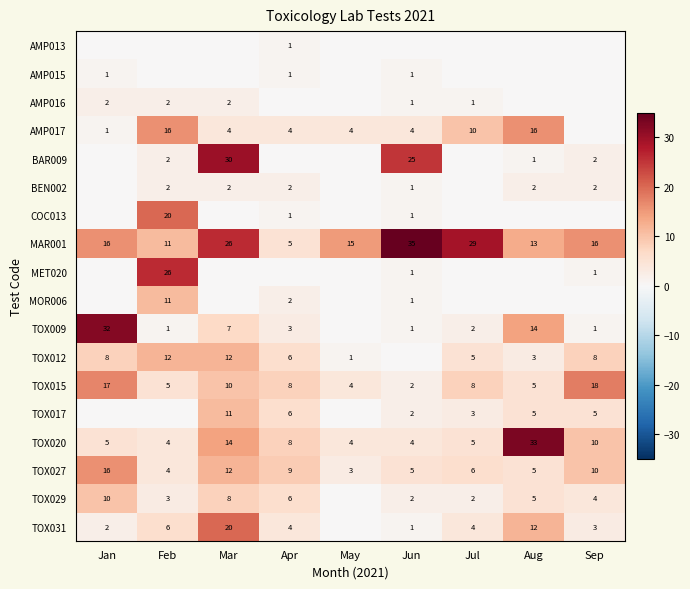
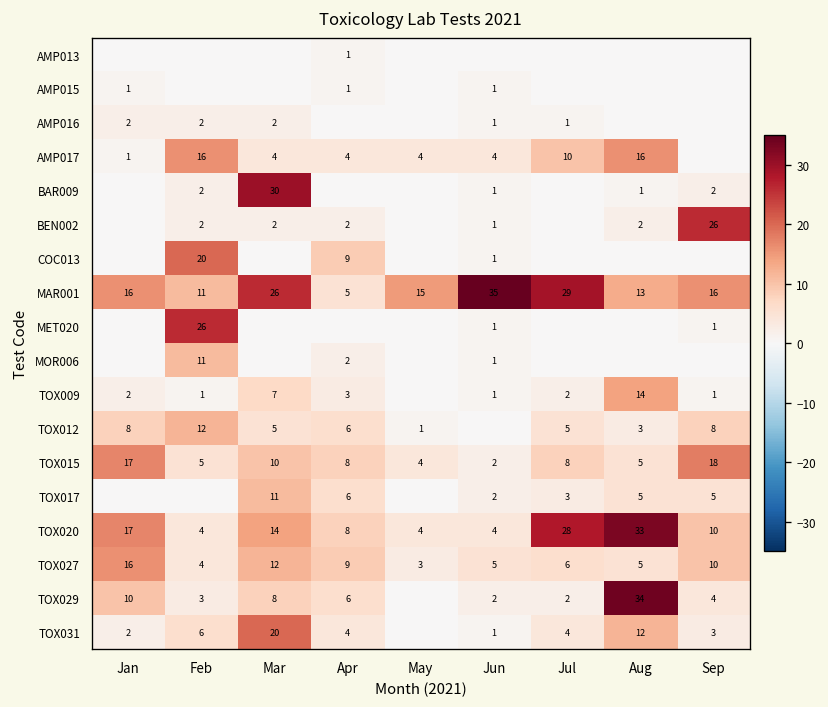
BAR009, Jun: 25 -> 1
BEN002, Sep: 2 -> 26
COC013, Apr: 1 -> 9
TOX009, Jan: 32 -> 2
TOX012, Mar: 12 -> 5
TOX020, Jan: 5 -> 17
TOX020, Jul: 5 -> 28
TOX029, Aug: 5 -> 34
